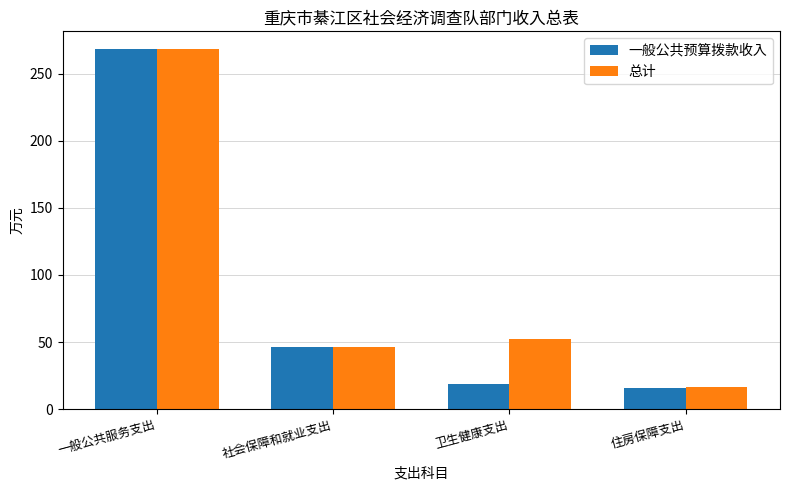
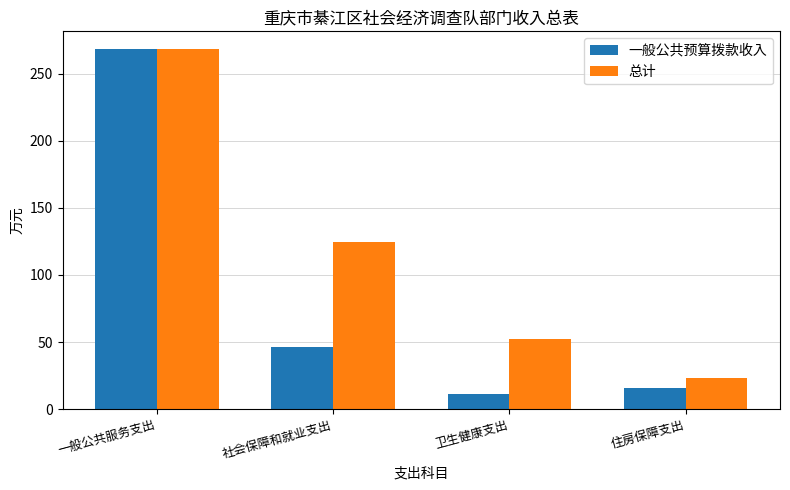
总计, 社会保障和就业支出: 46 -> 125
一般公共预算拨款收入, 卫生健康支出: 19 -> 11
总计, 住房保障支出: 17 -> 23
